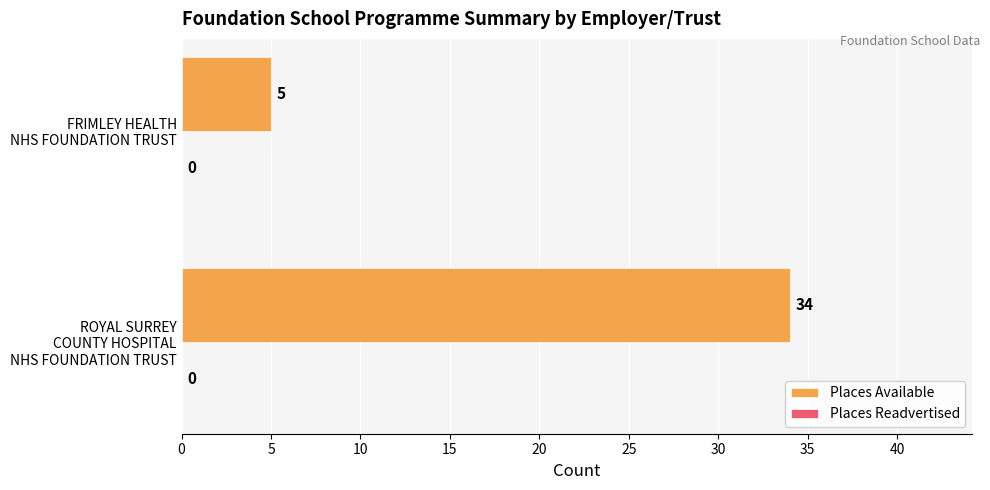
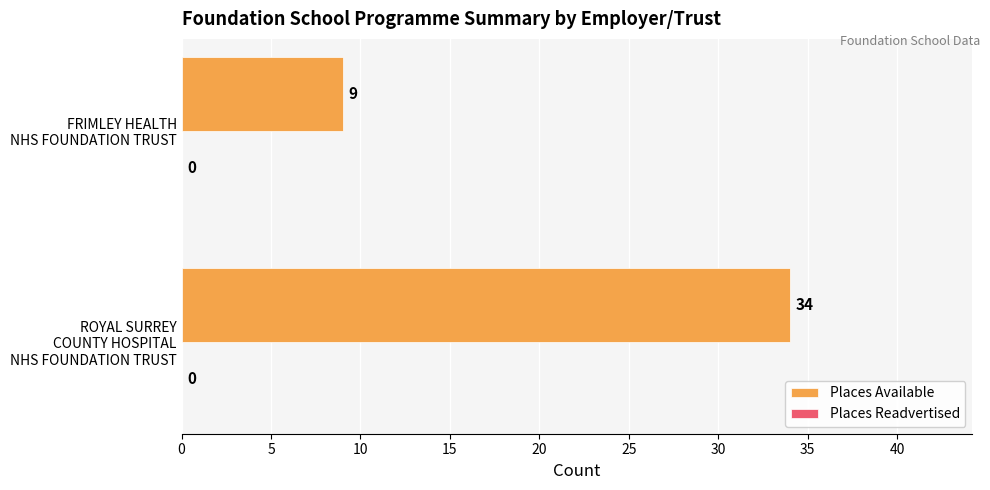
Places Available, FRIMLEY HEALTH NHS FOUNDATION TRUST: 5 -> 9
